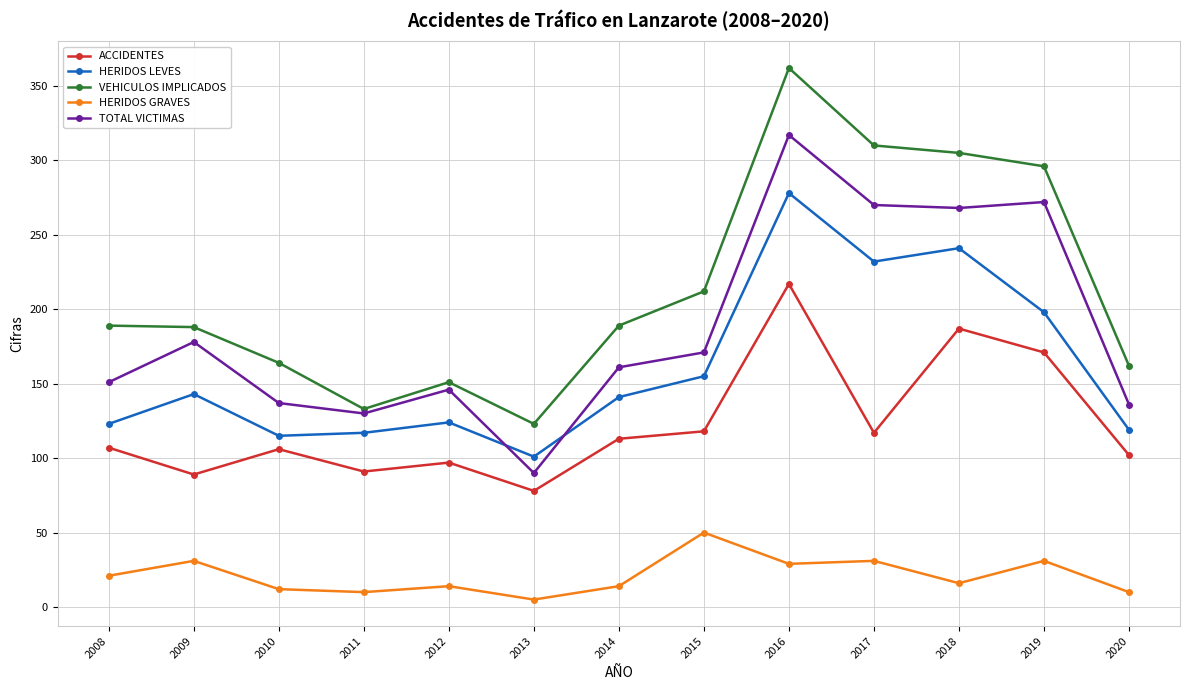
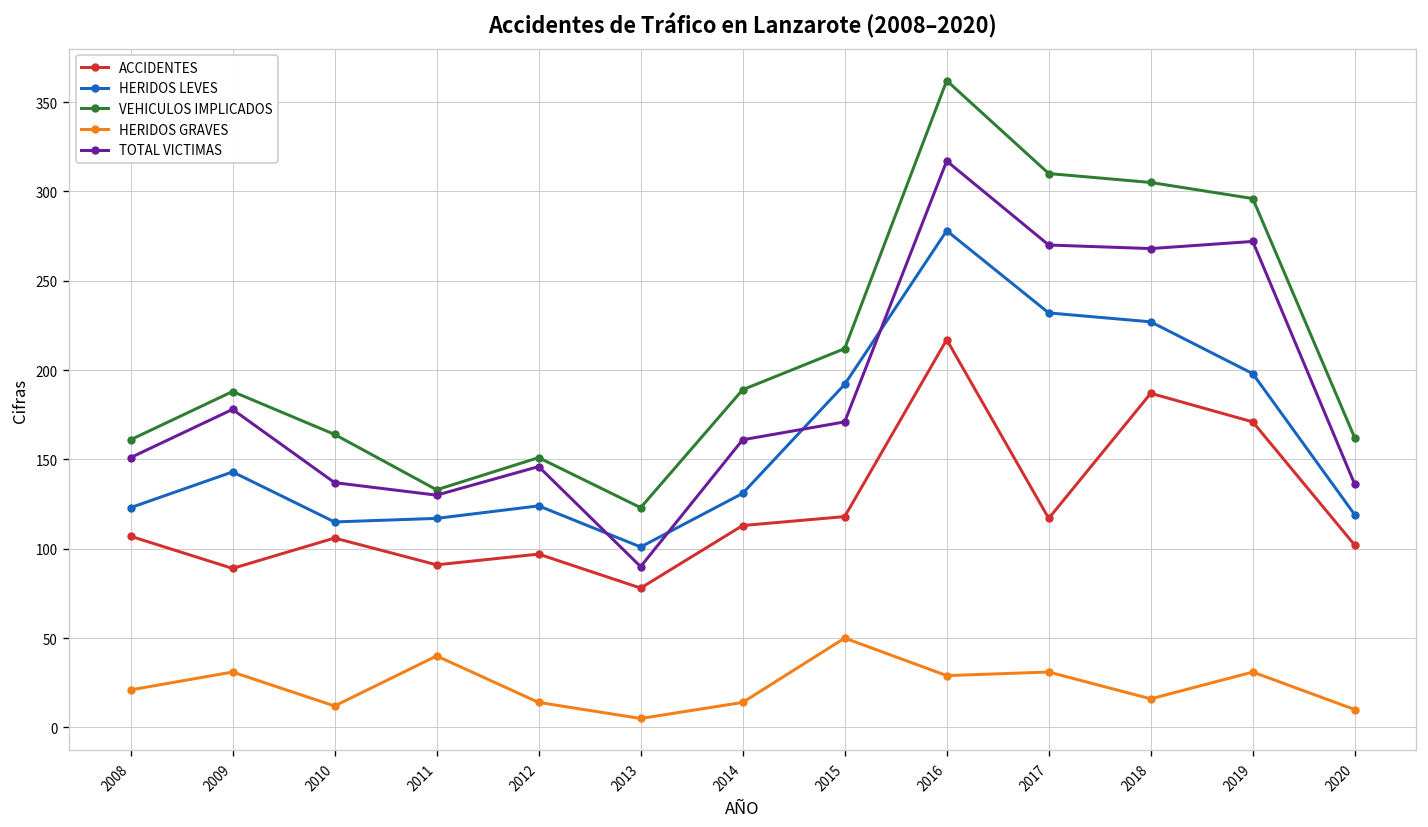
VEHICULOS IMPLICADOS, 2008: 189 -> 161
HERIDOS GRAVES, 2011: 10 -> 40
HERIDOS LEVES, 2014: 141 -> 131
HERIDOS LEVES, 2015: 155 -> 192
HERIDOS LEVES, 2018: 241 -> 227
